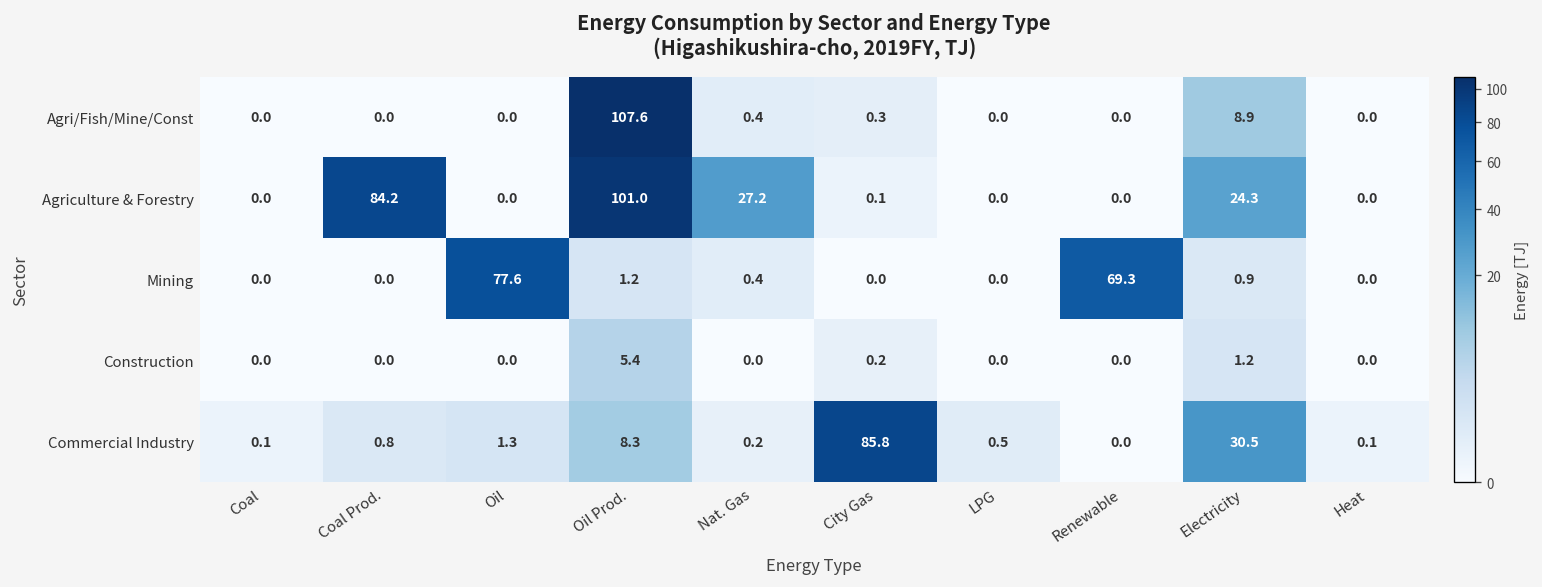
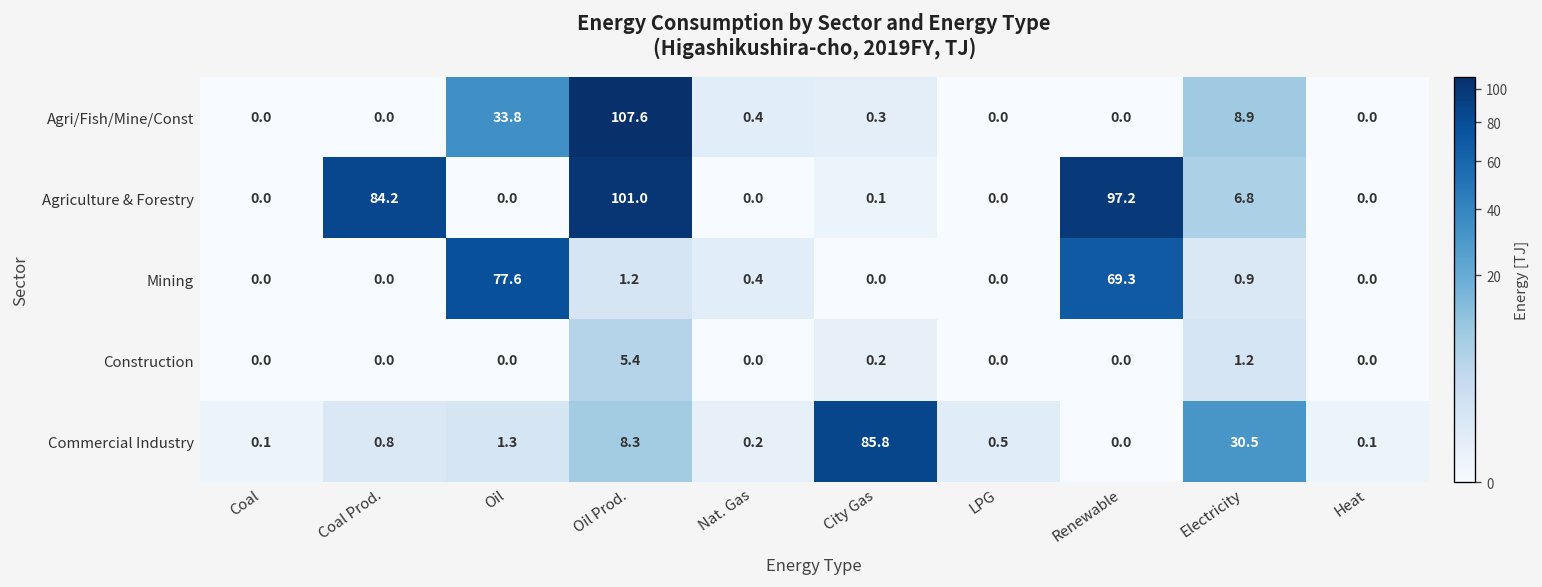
Agri/Fish/Mine/Const, Oil: 0.0 -> 33.8
Agriculture & Forestry, Nat. Gas: 27.2 -> 0.0
Agriculture & Forestry, Renewable: 0.0 -> 97.2
Agriculture & Forestry, Electricity: 24.3 -> 6.8
